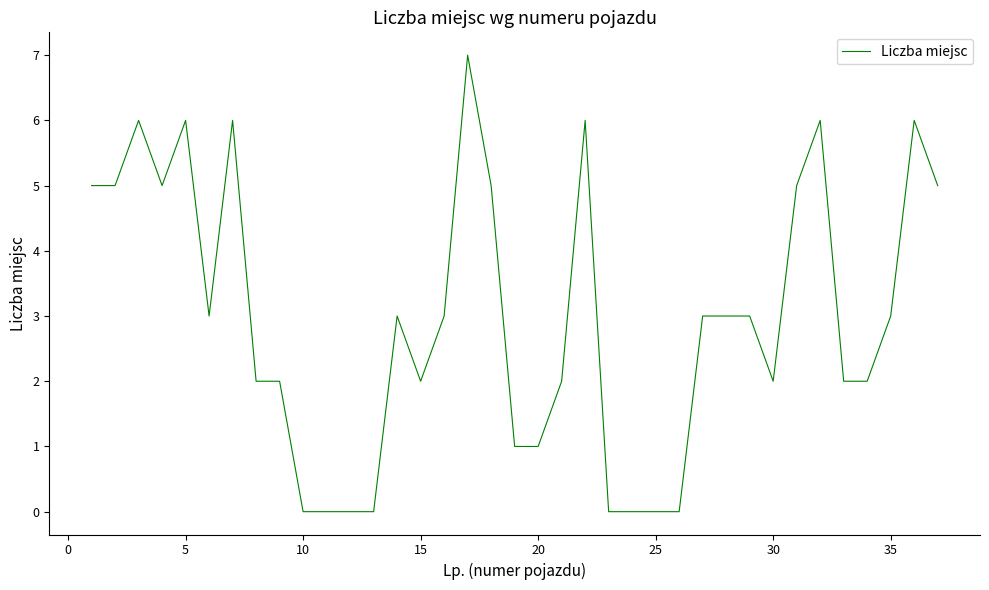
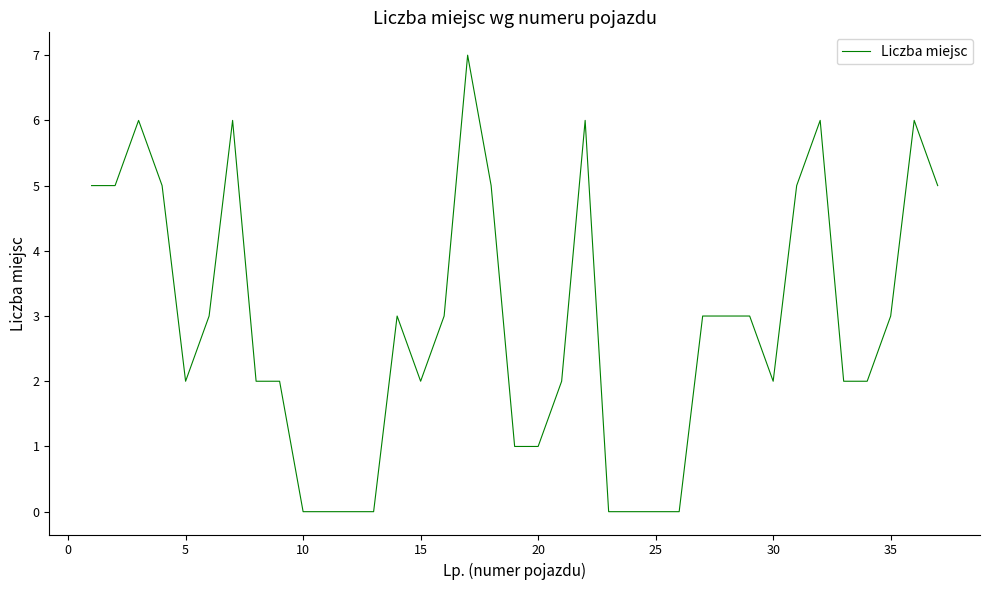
5: 6 -> 2
